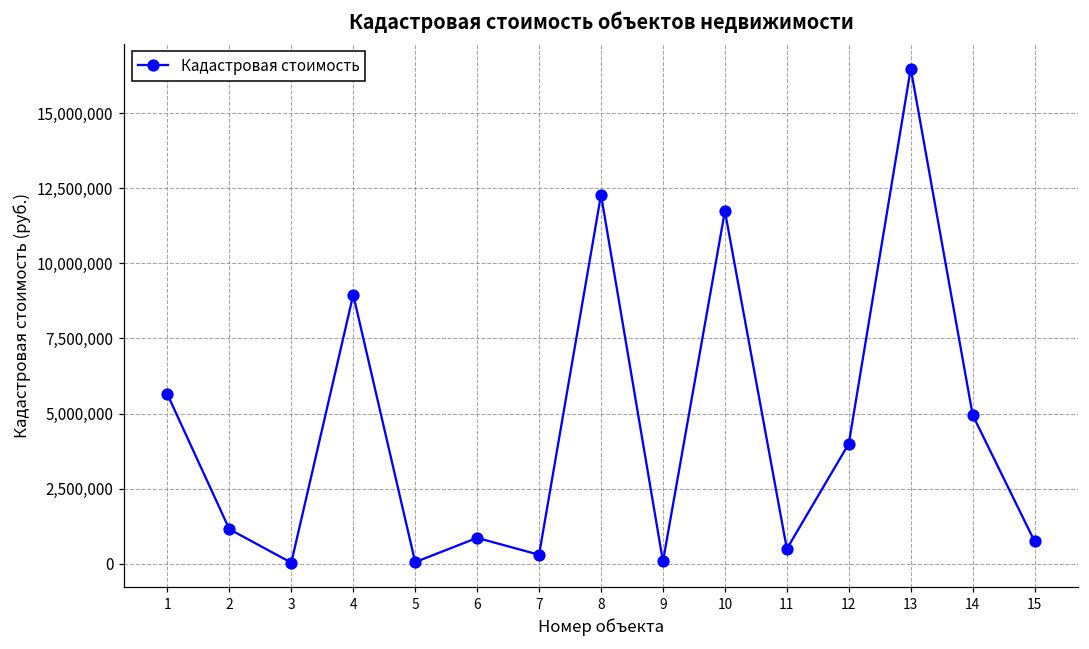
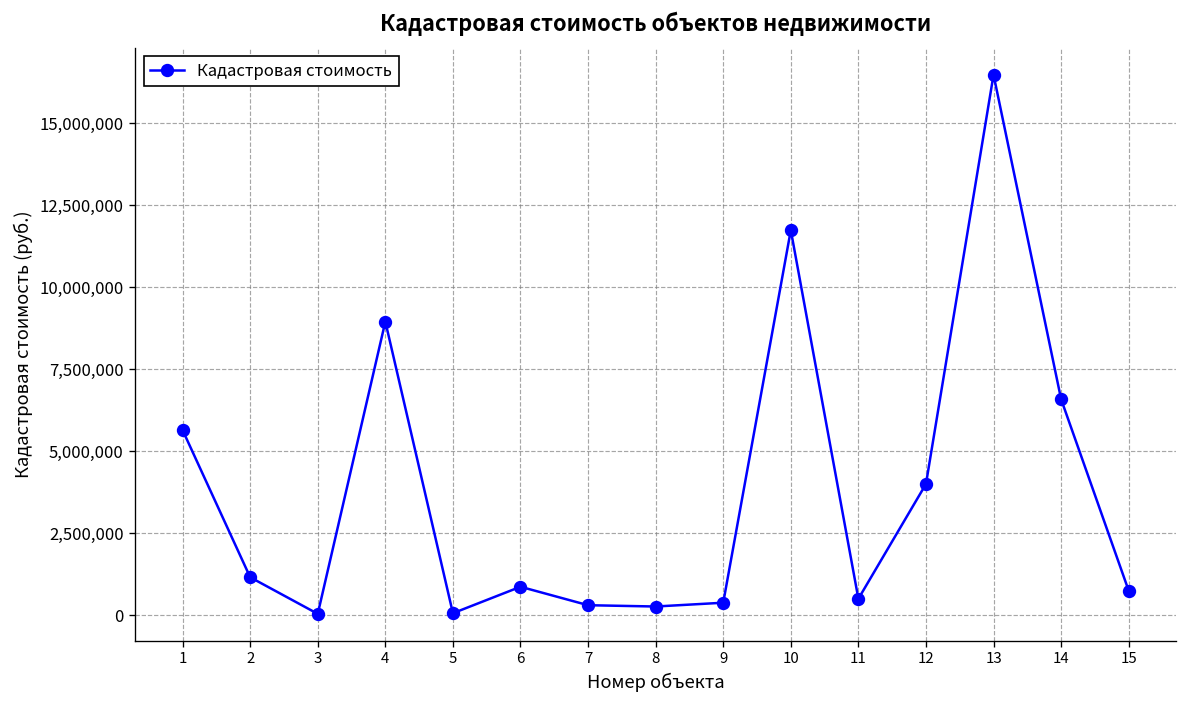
8: 12,300,000 -> 300,000
9: 100,000 -> 400,000
14: 4,900,000 -> 6,600,000
